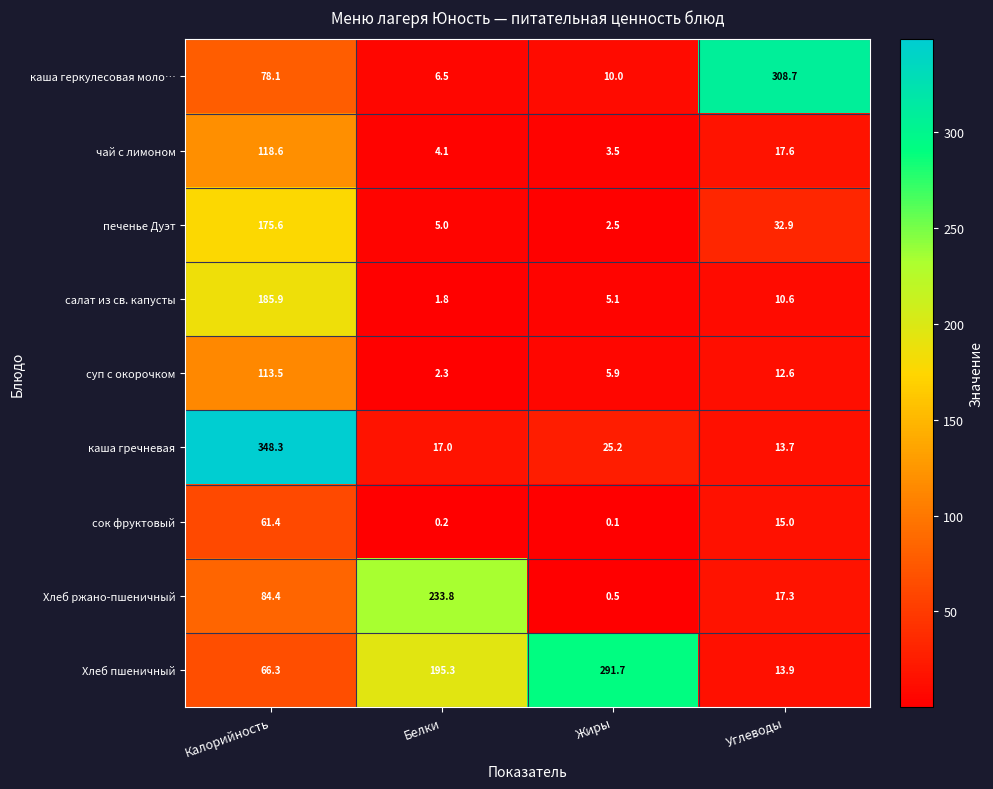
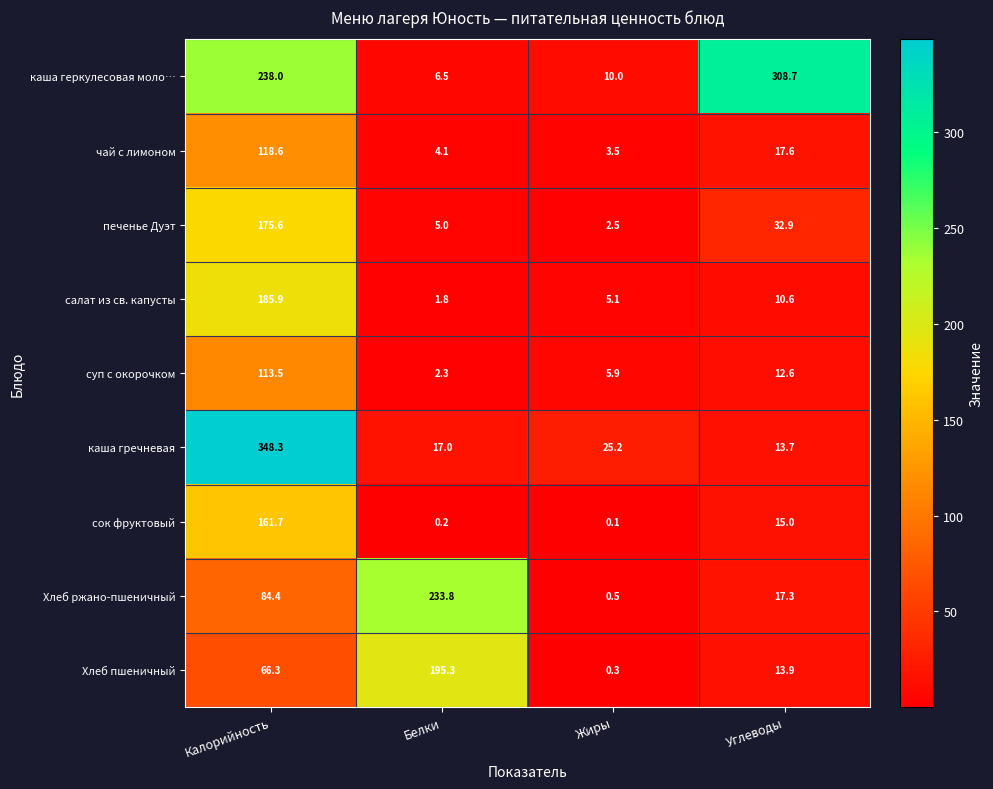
каша геркулесовая моло…, Калорийность: 78.1 -> 238.0
сок фруктовый, Калорийность: 61.4 -> 161.7
Хлеб пшеничный, Жиры: 291.7 -> 0.3
